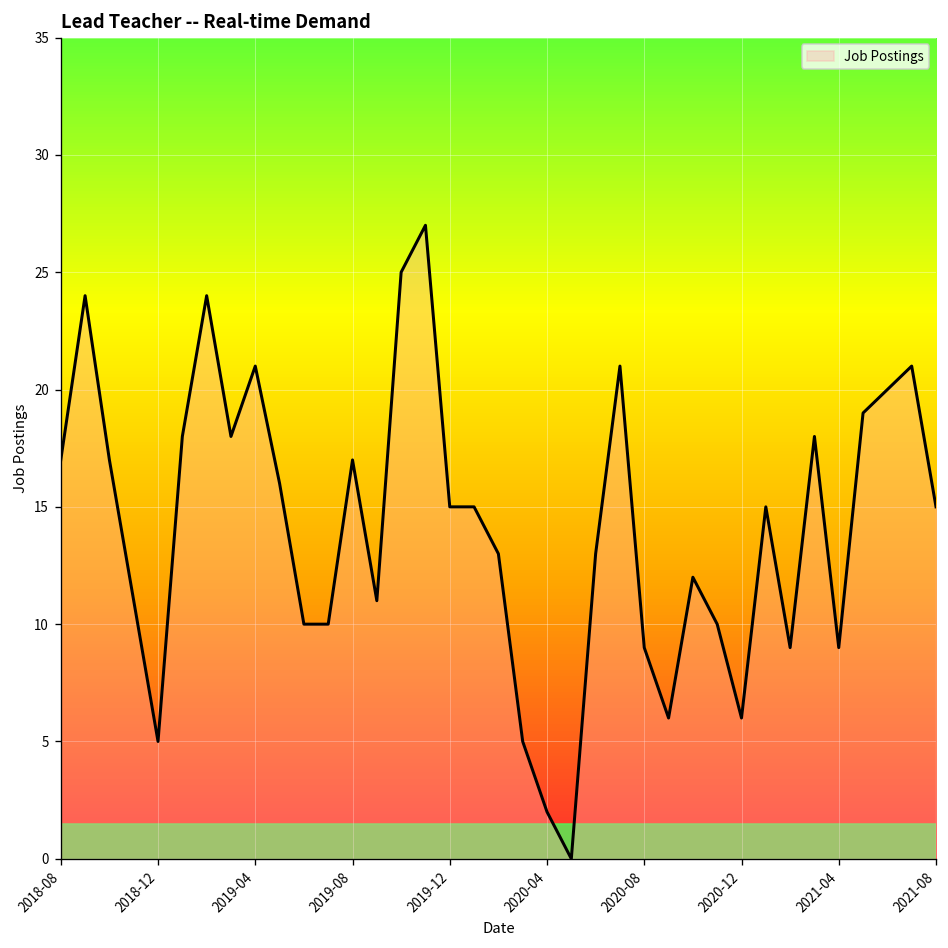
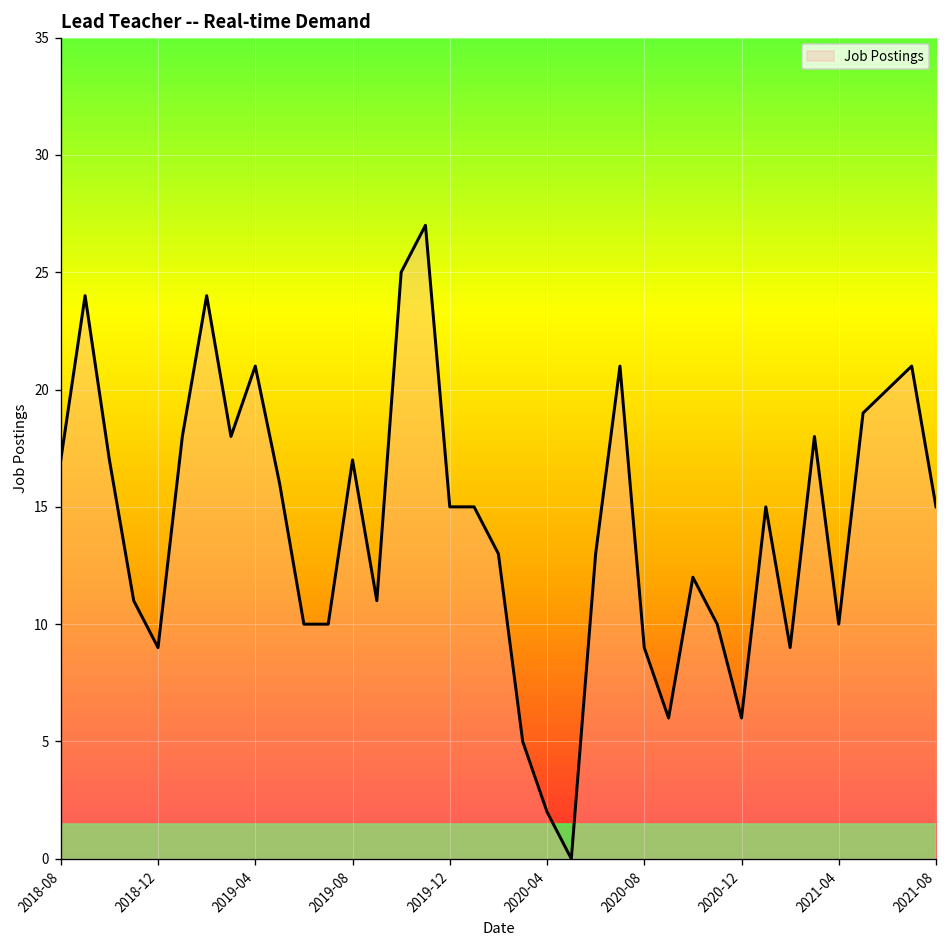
2018-12: 5 -> 9
2021-04: 9 -> 10
